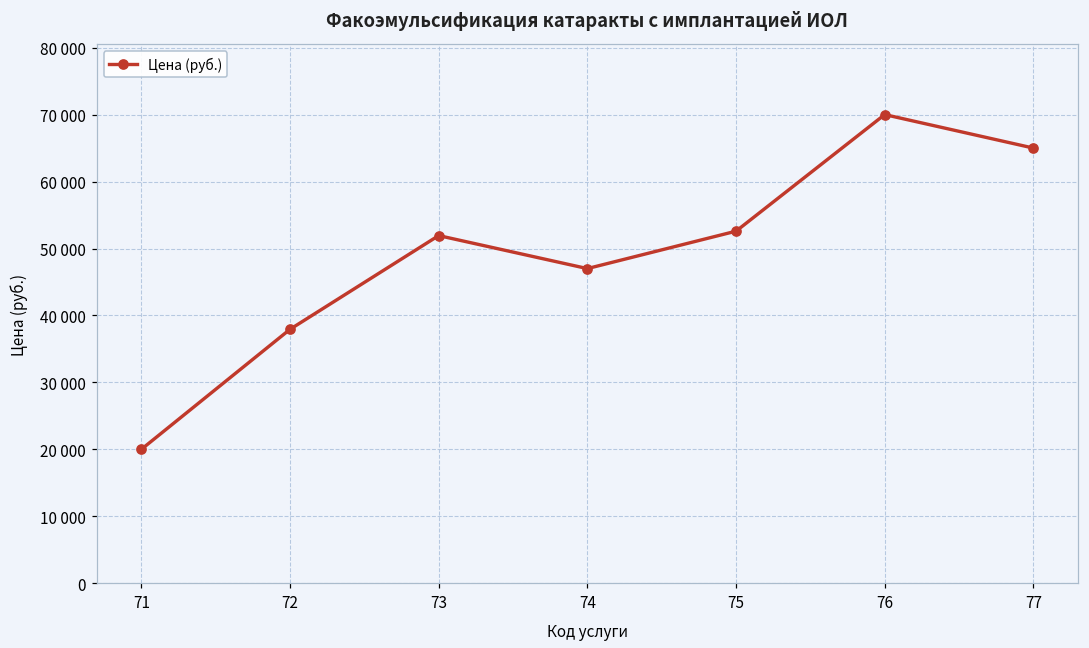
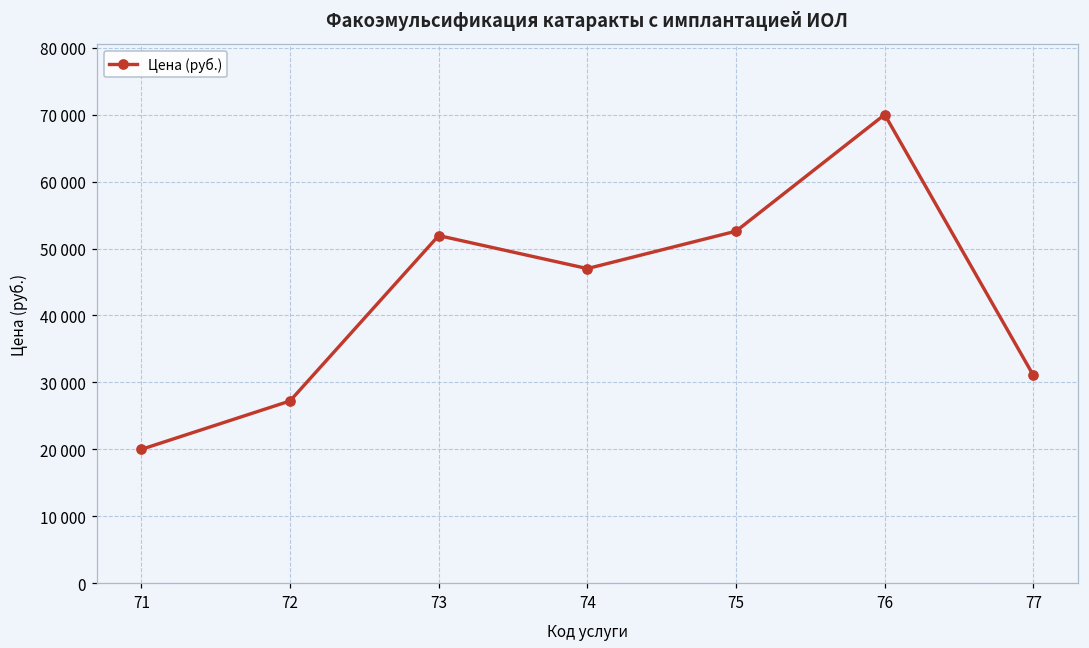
72: 38000 -> 27000
77: 65000 -> 31000
